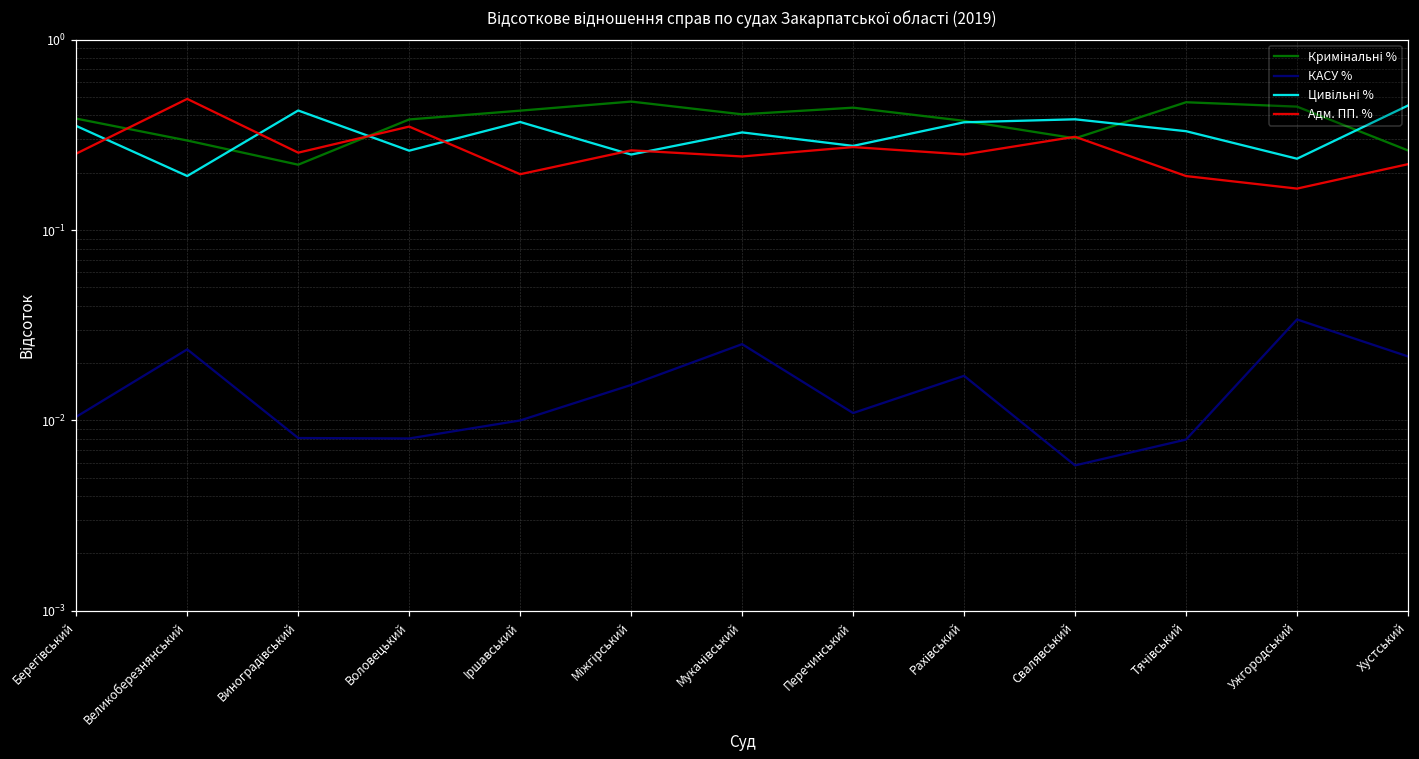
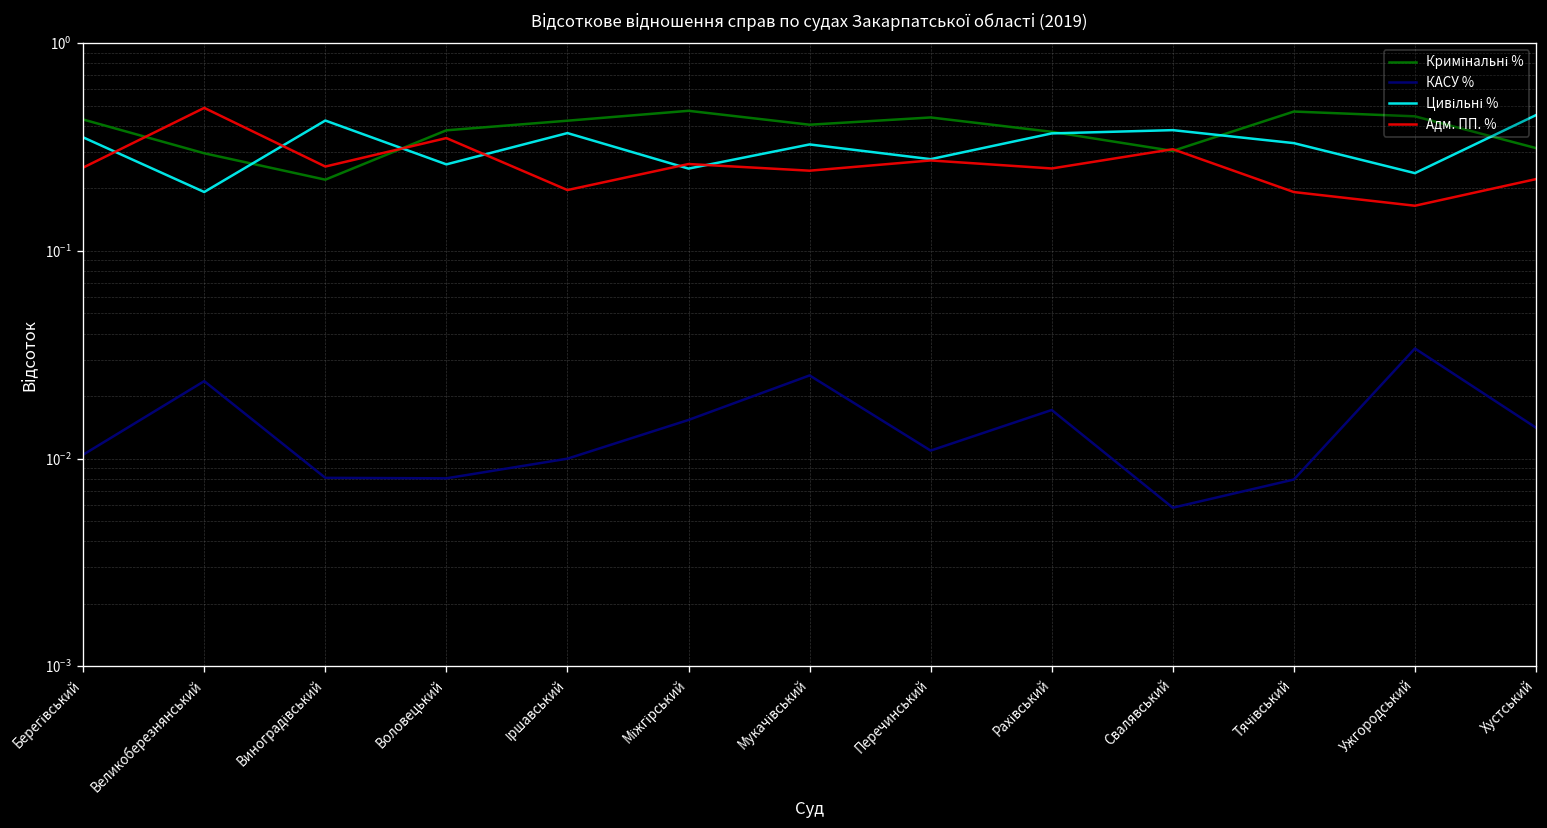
Кримінальні %, Берегівський: 0.39 -> 0.43
Кримінальні %, Хустський: 0.26 -> 0.31
КАСУ %, Хустський: 0.022 -> 0.014
